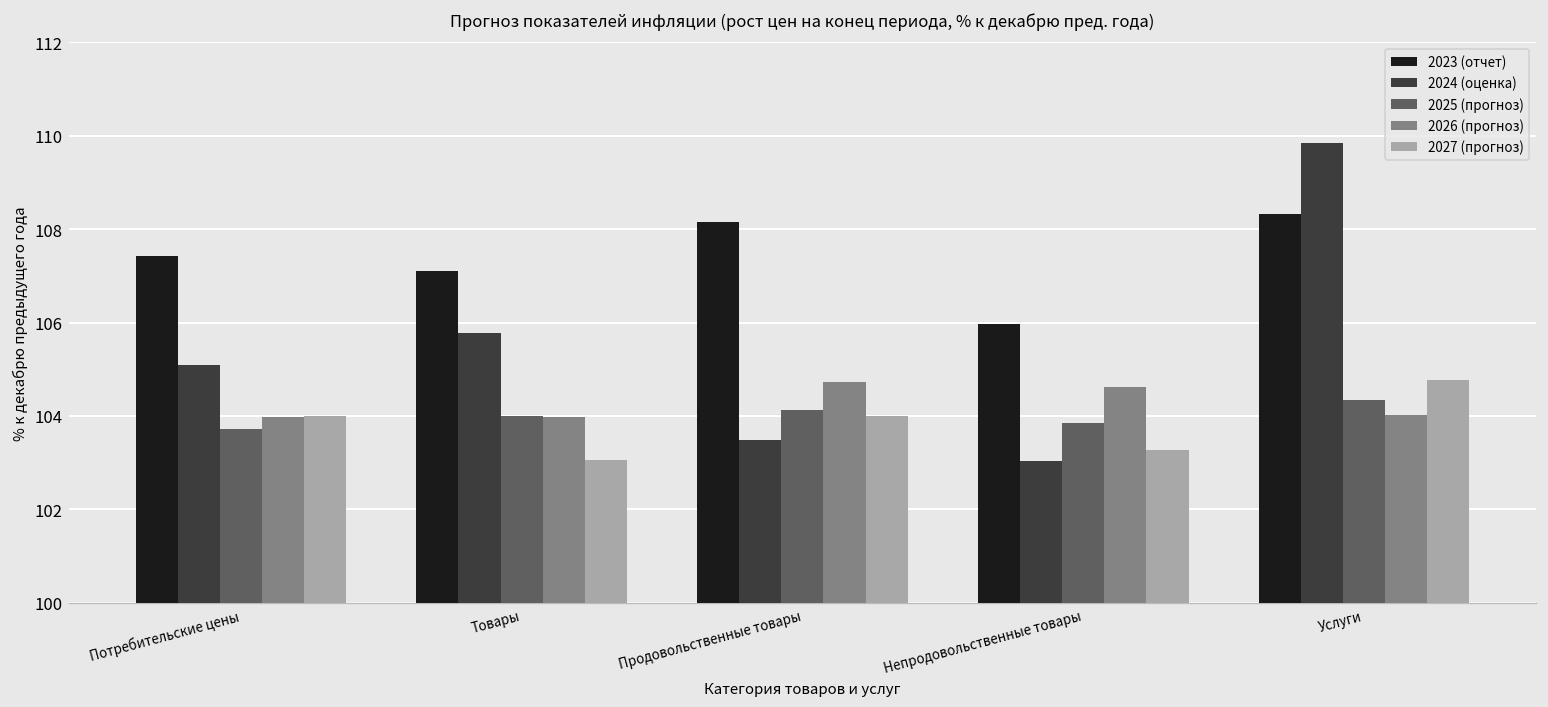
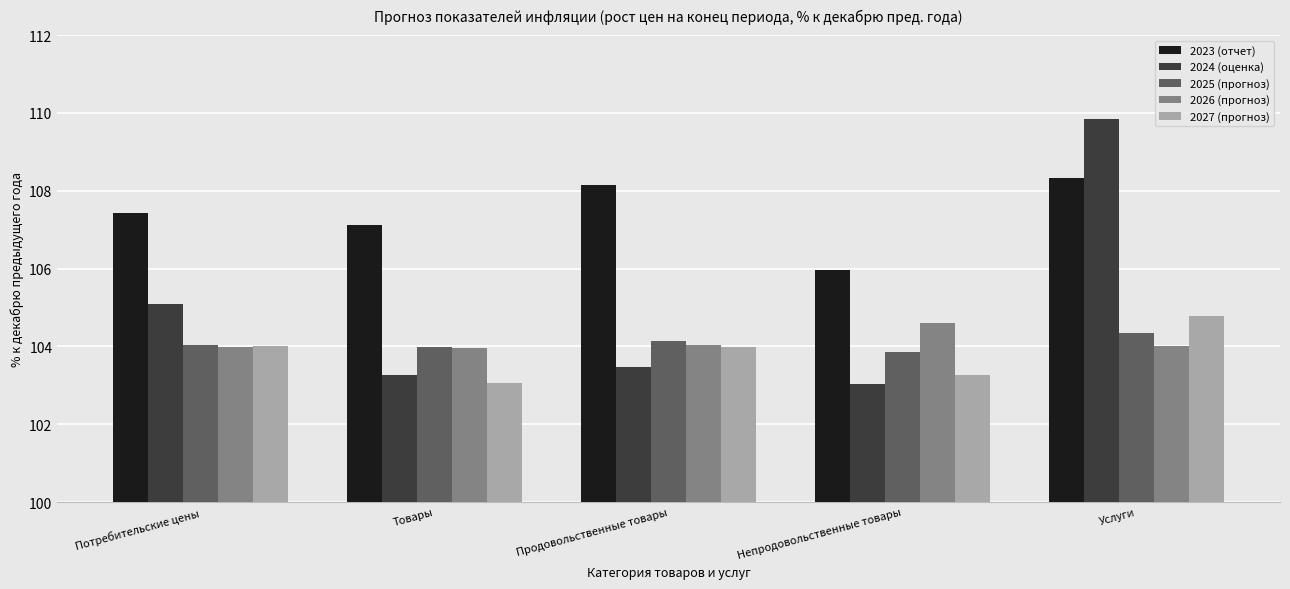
2025 (прогноз), Потребительские цены: 103.7 -> 104.0
2024 (оценка), Товары: 105.8 -> 103.3
2026 (прогноз), Продовольственные товары: 104.7 -> 104.0
